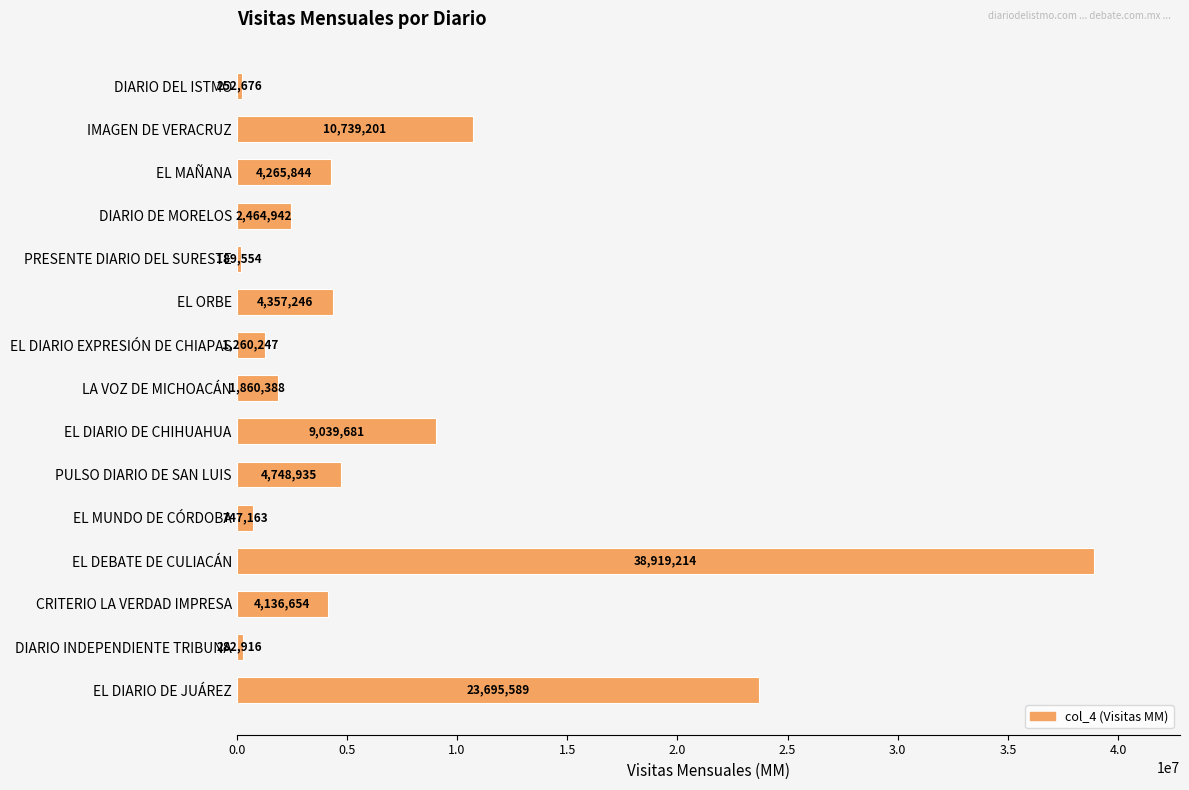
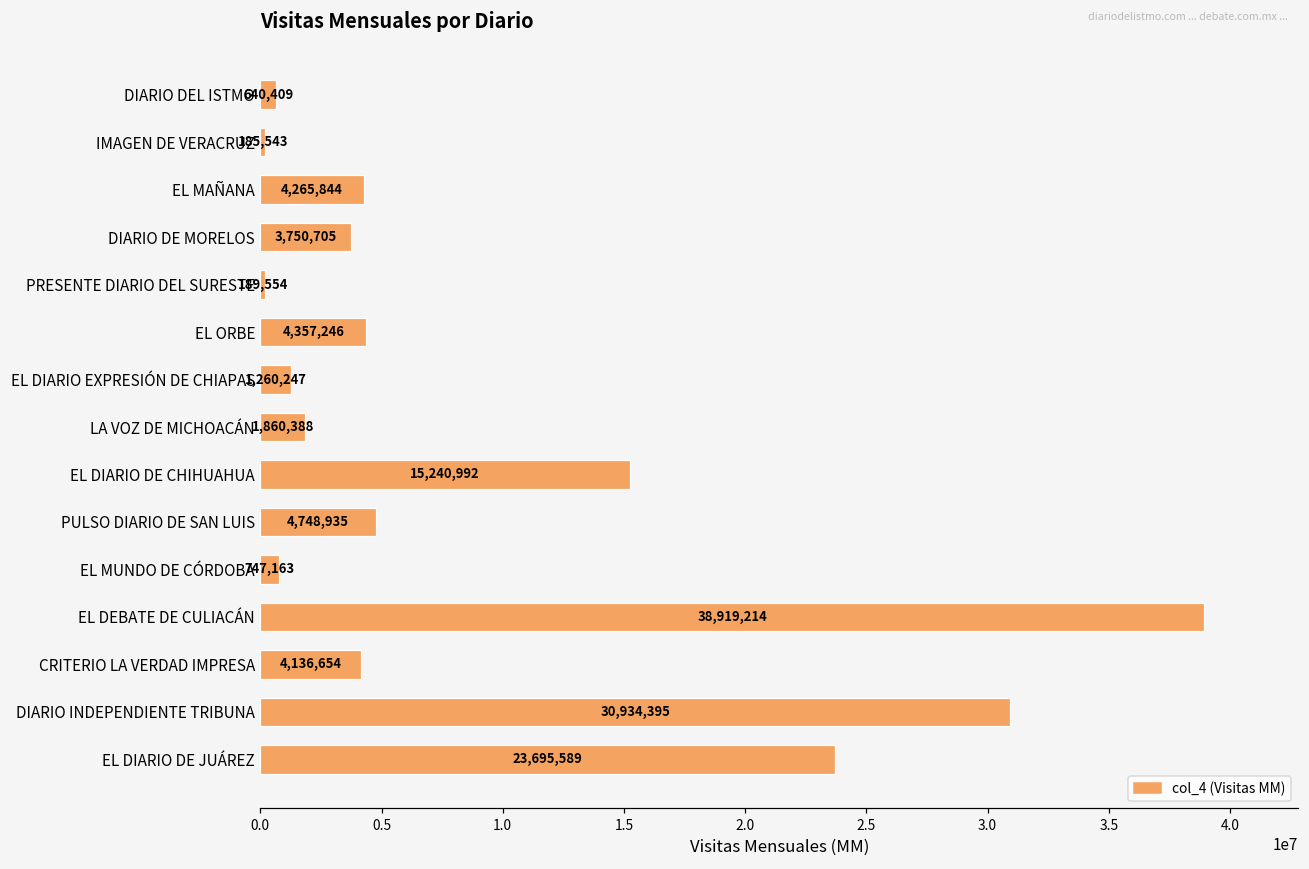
DIARIO DEL ISTMO: 252,676 -> 640,409
IMAGEN DE VERACRUZ: 10,739,201 -> 185,543
DIARIO DE MORELOS: 2,464,942 -> 3,750,705
EL DIARIO DE CHIHUAHUA: 9,039,681 -> 15,240,992
DIARIO INDEPENDIENTE TRIBUNA: 282,916 -> 30,934,395
